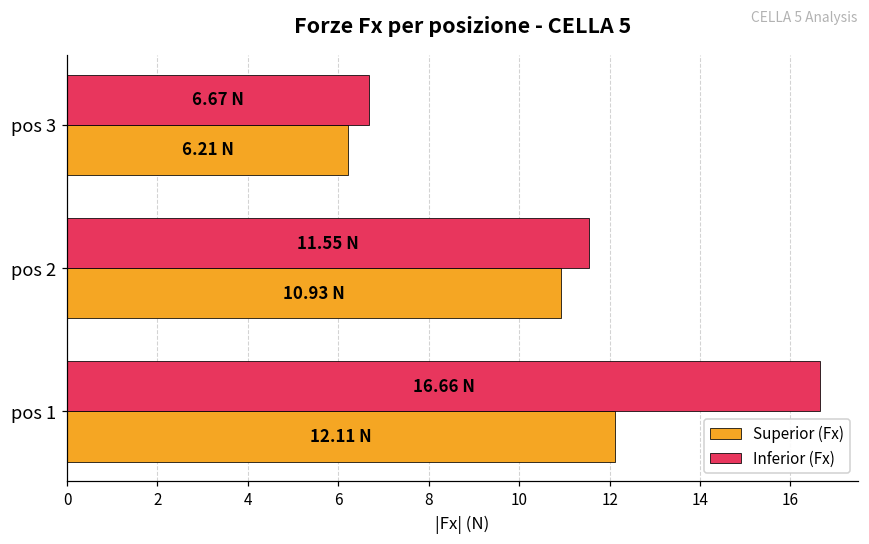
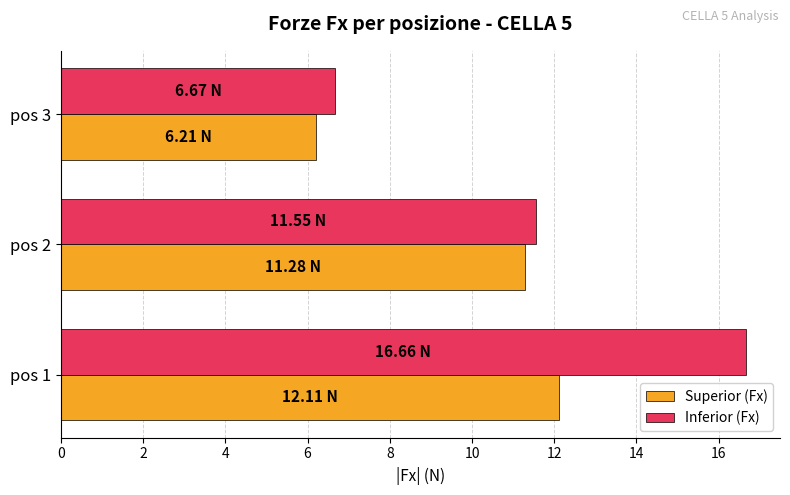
Superior (Fx), pos 2: 10.93 -> 11.28
